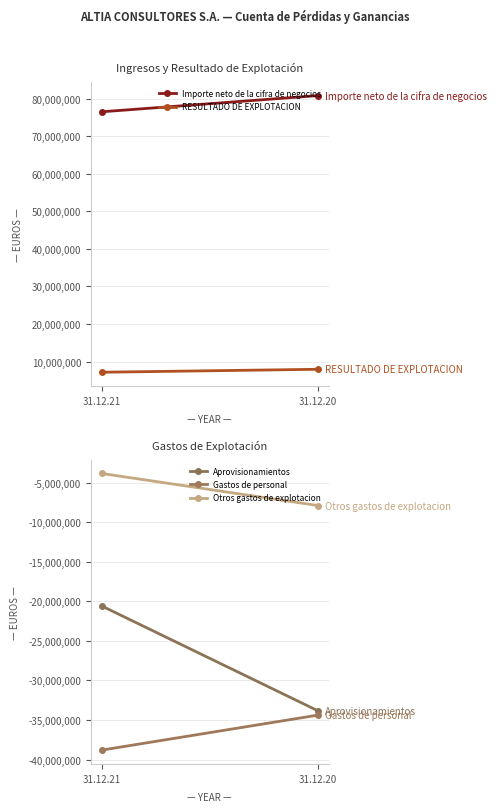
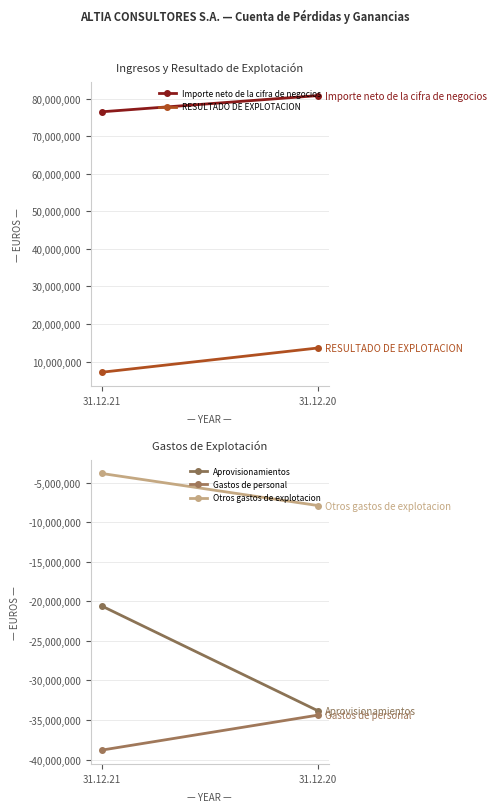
Ingresos y Resultado de Explotación, RESULTADO DE EXPLOTACION, 31.12.20: 8,000,000 -> 14,000,000
